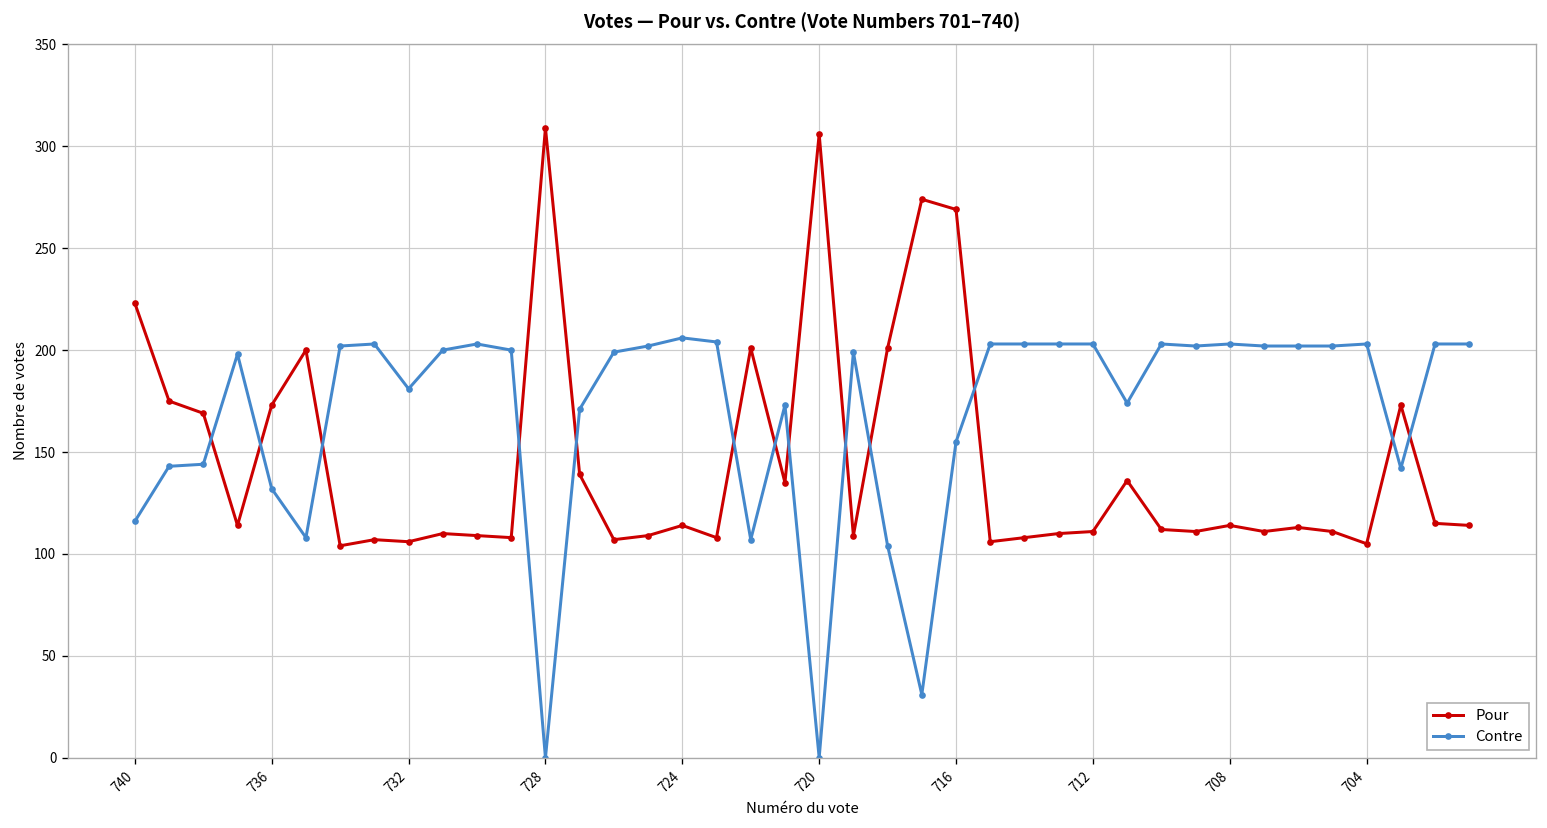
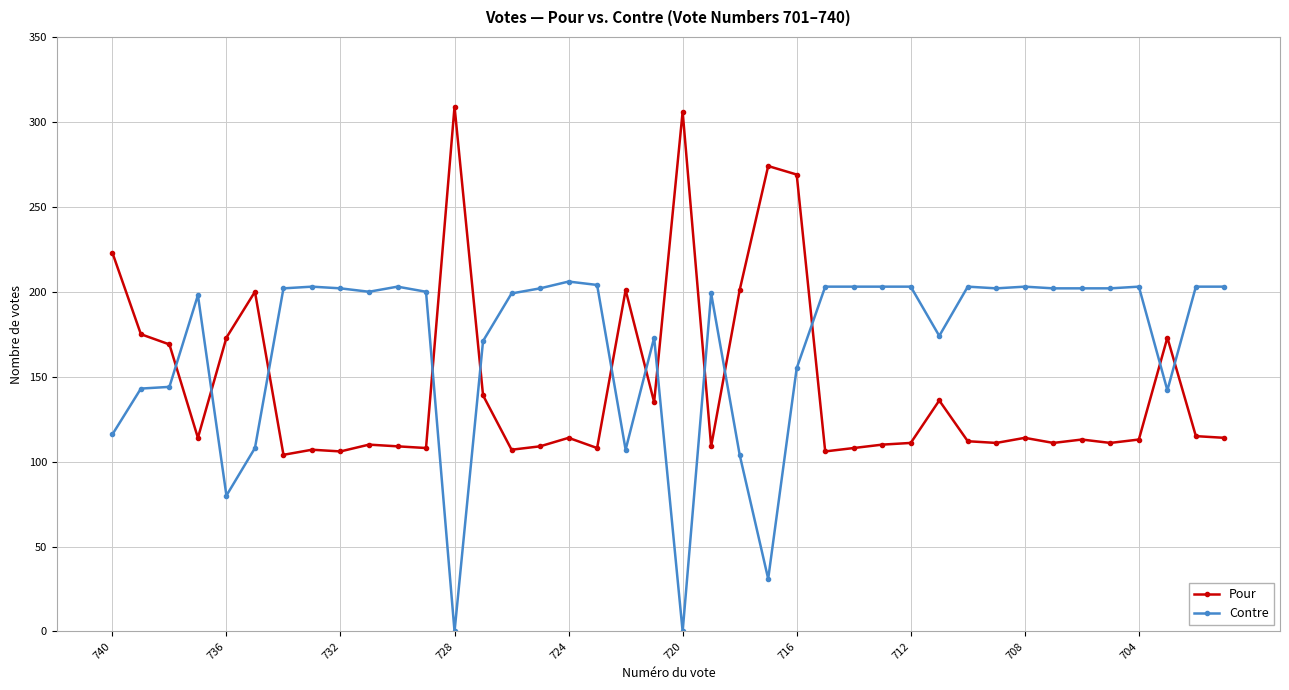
Contre, 736: 132 -> 80
Contre, 732: 181 -> 202
Pour, 704: 105 -> 113
